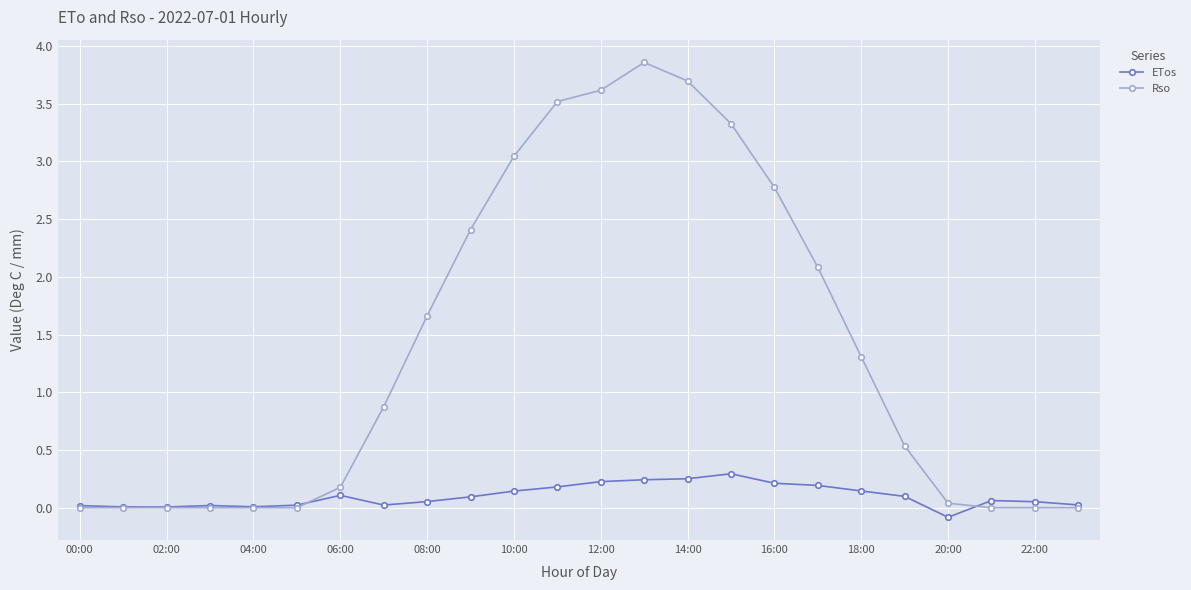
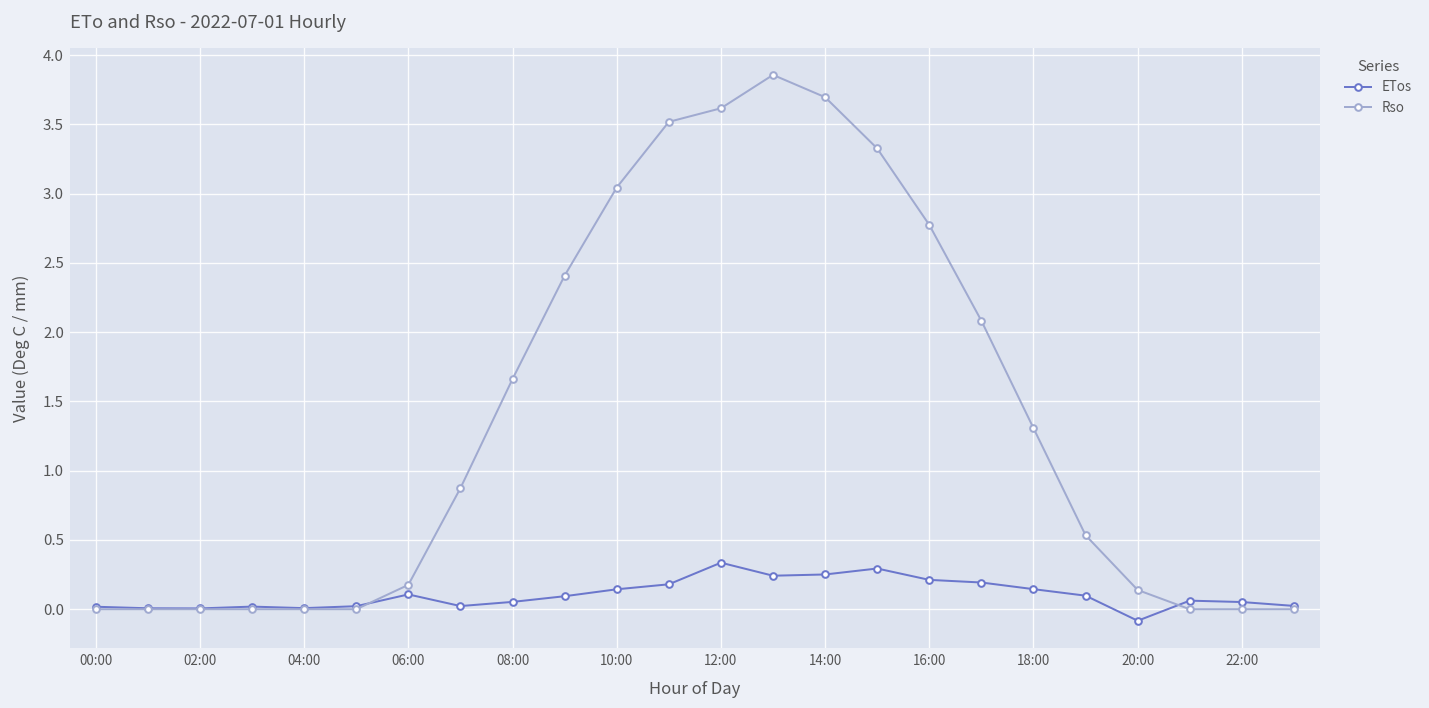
ETos, 12:00: 0.23 -> 0.34
Rso, 20:00: 0.04 -> 0.14
